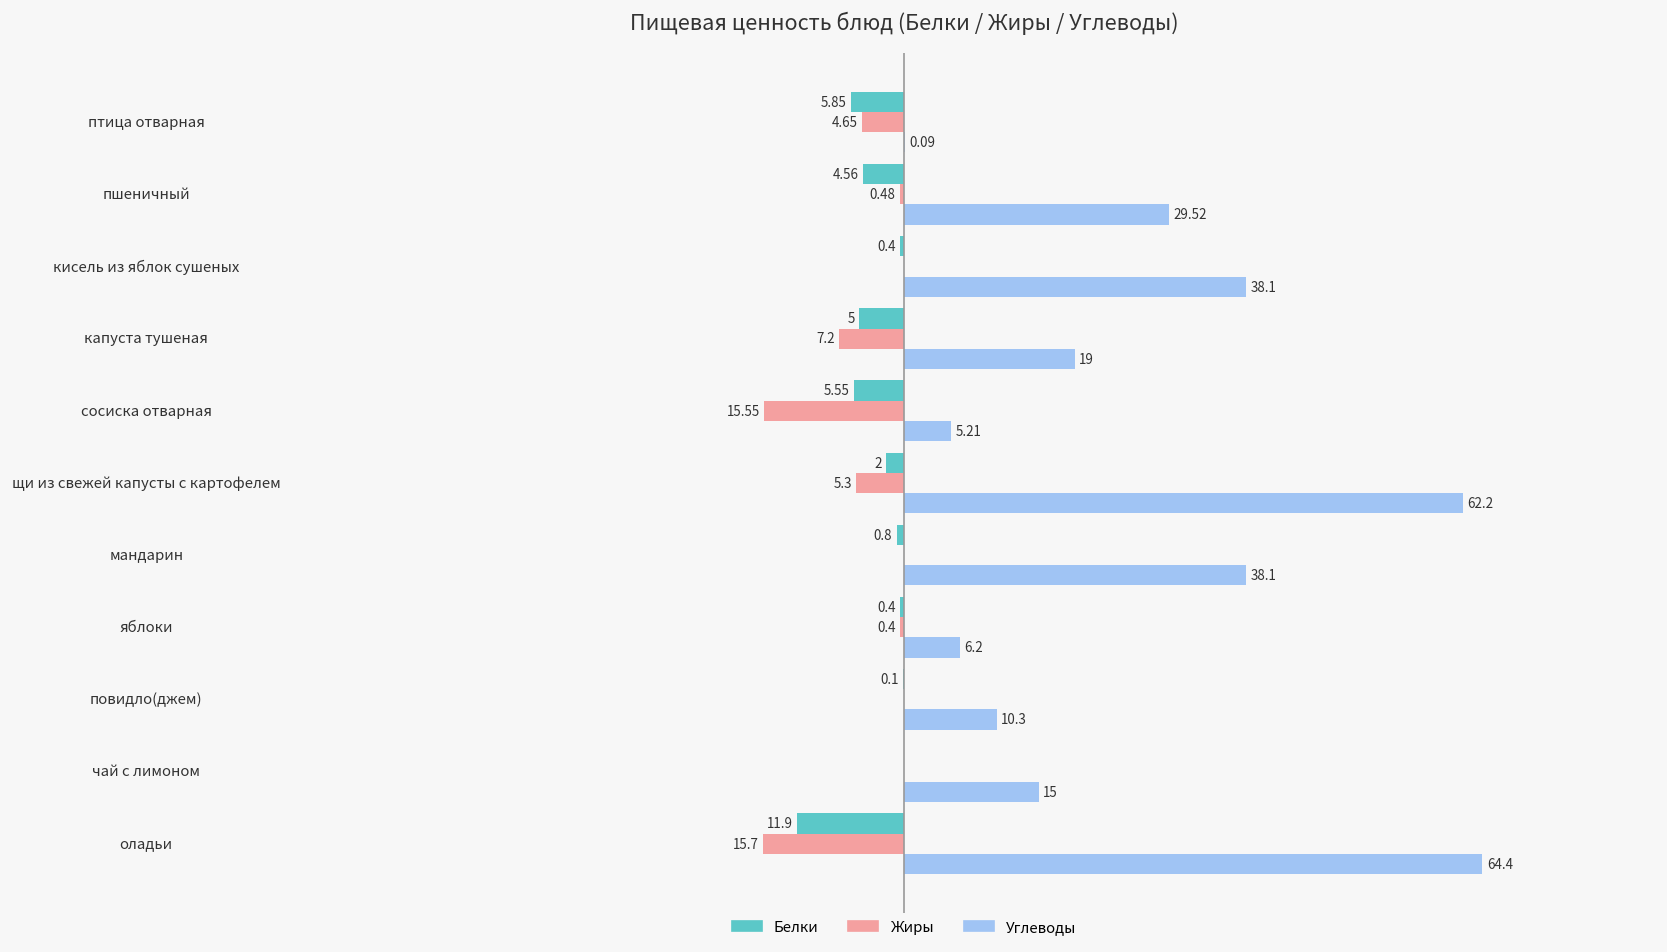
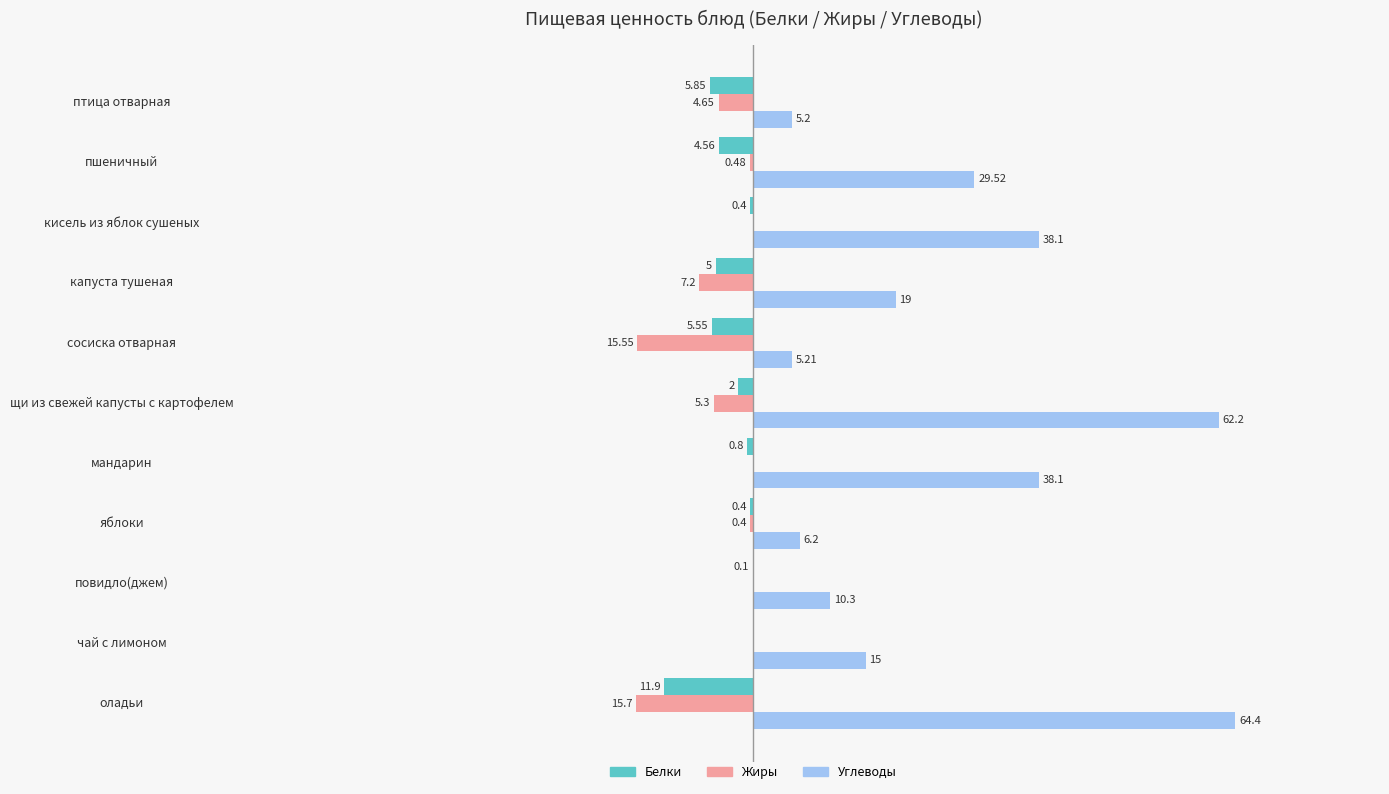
Углеводы, птица отварная: 0.09 -> 5.2
